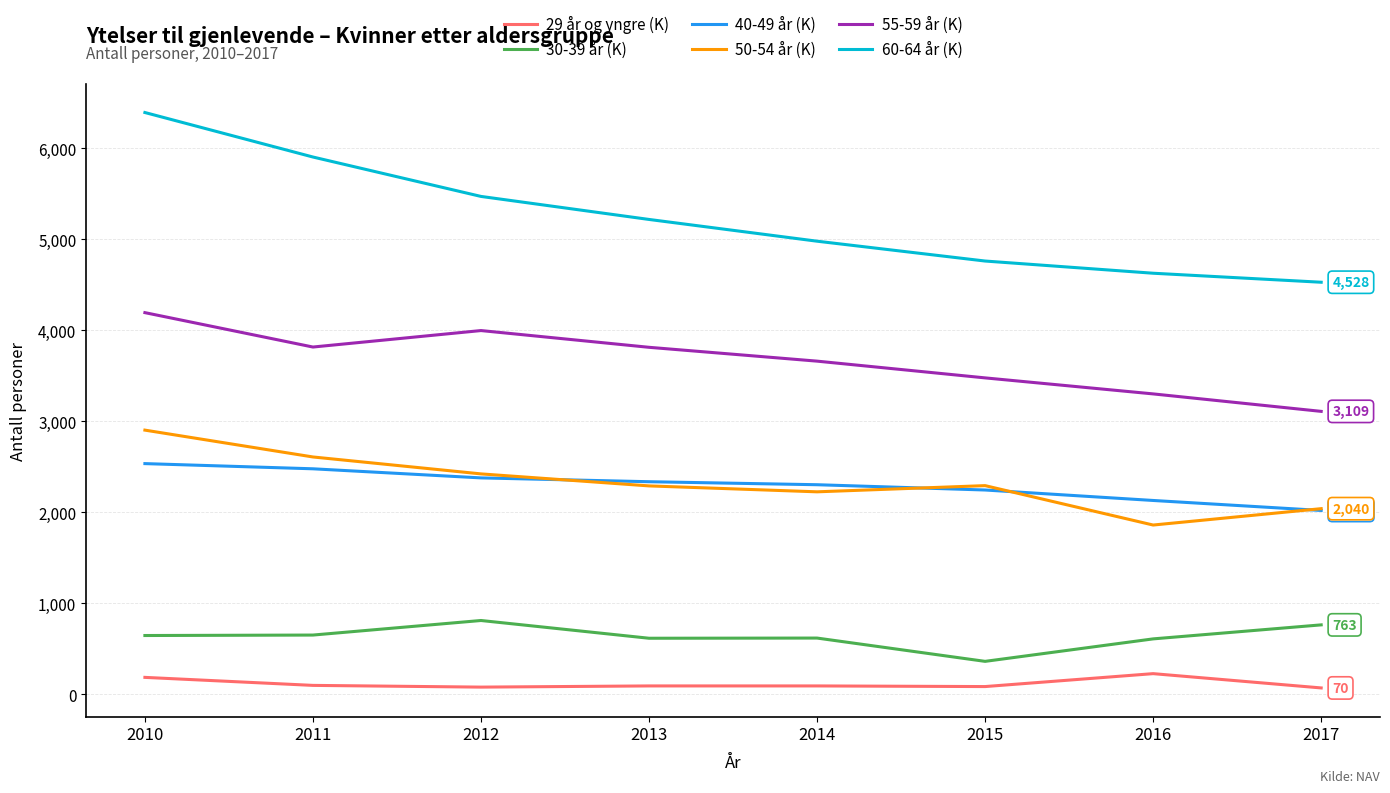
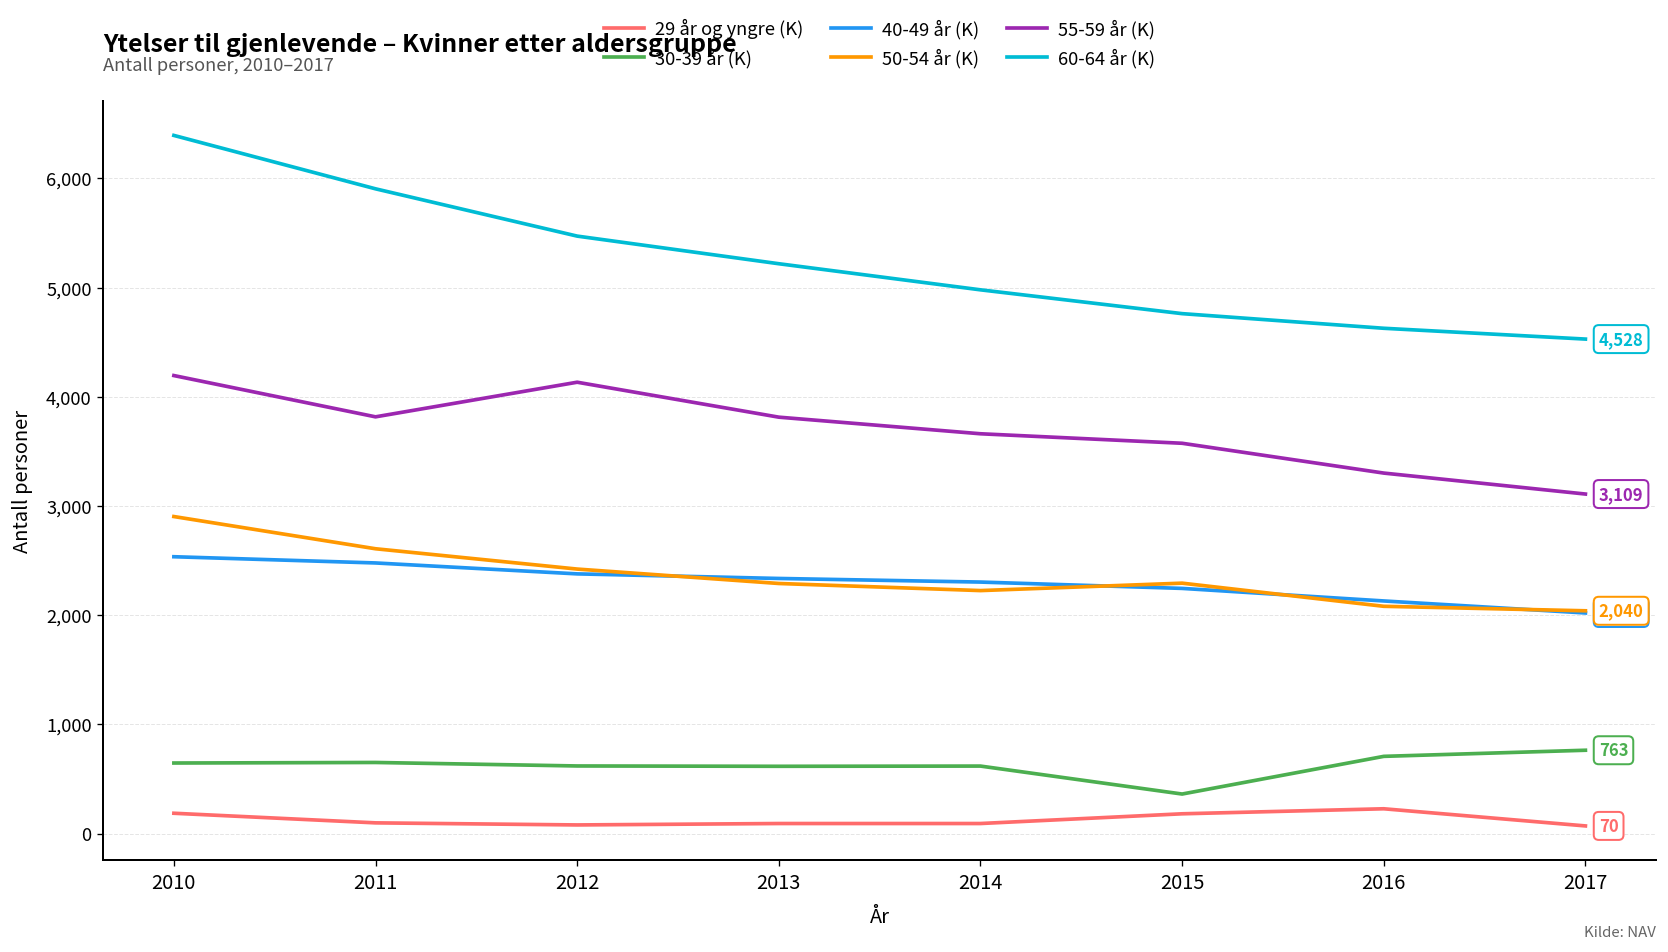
30-39 år (K), 2012: 800 -> 600
55-59 år (K), 2012: 4,000 -> 4,100
29 år og yngre (K), 2015: 100 -> 200
55-59 år (K), 2015: 3,500 -> 3,600
30-39 år (K), 2016: 600 -> 700
50-54 år (K), 2016: 1,900 -> 2,100
